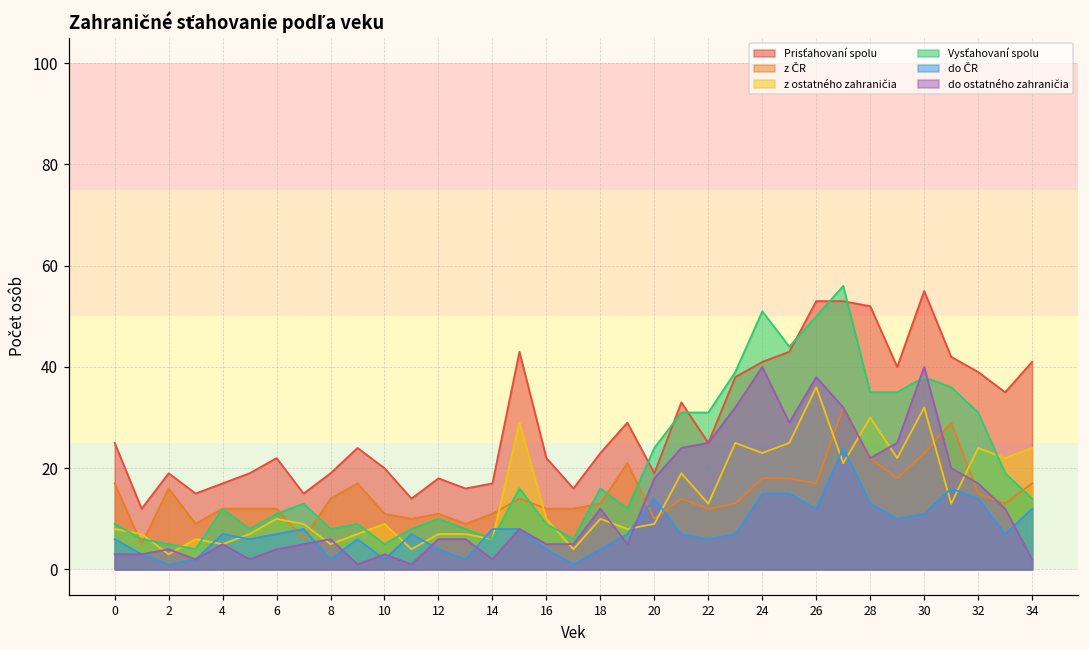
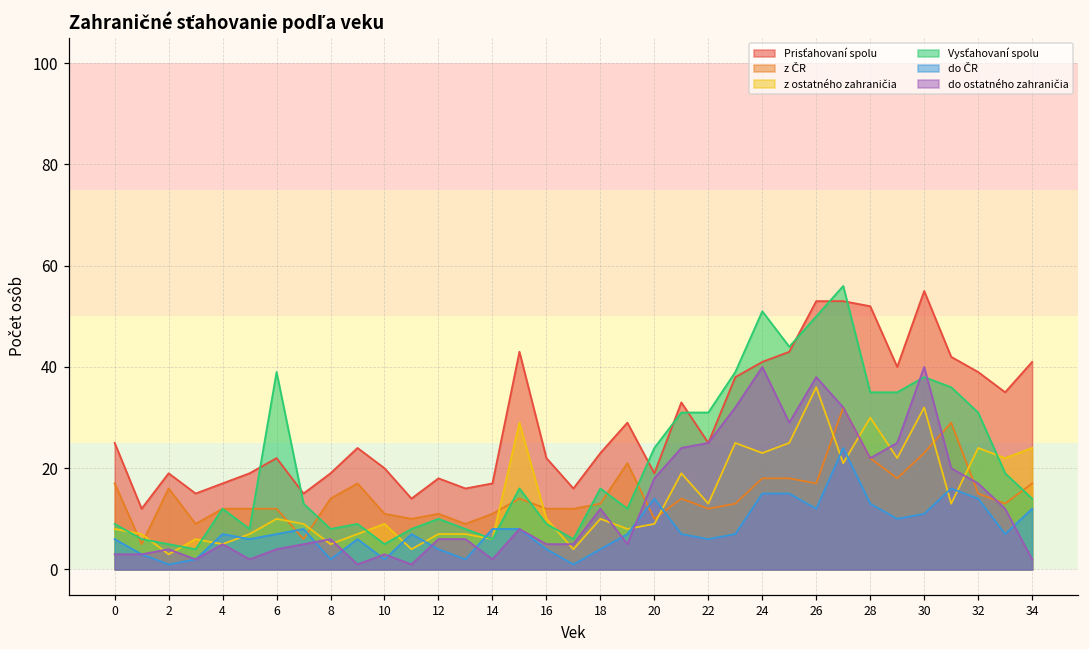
Vysťahovaní spolu, 6: 11 -> 39
